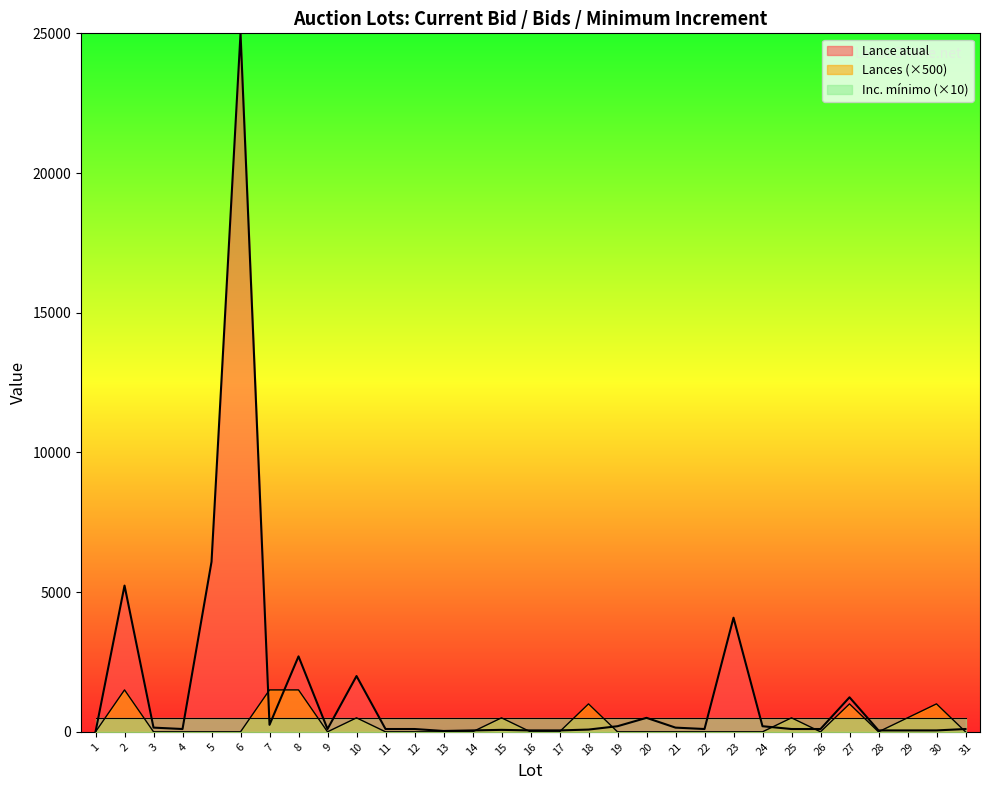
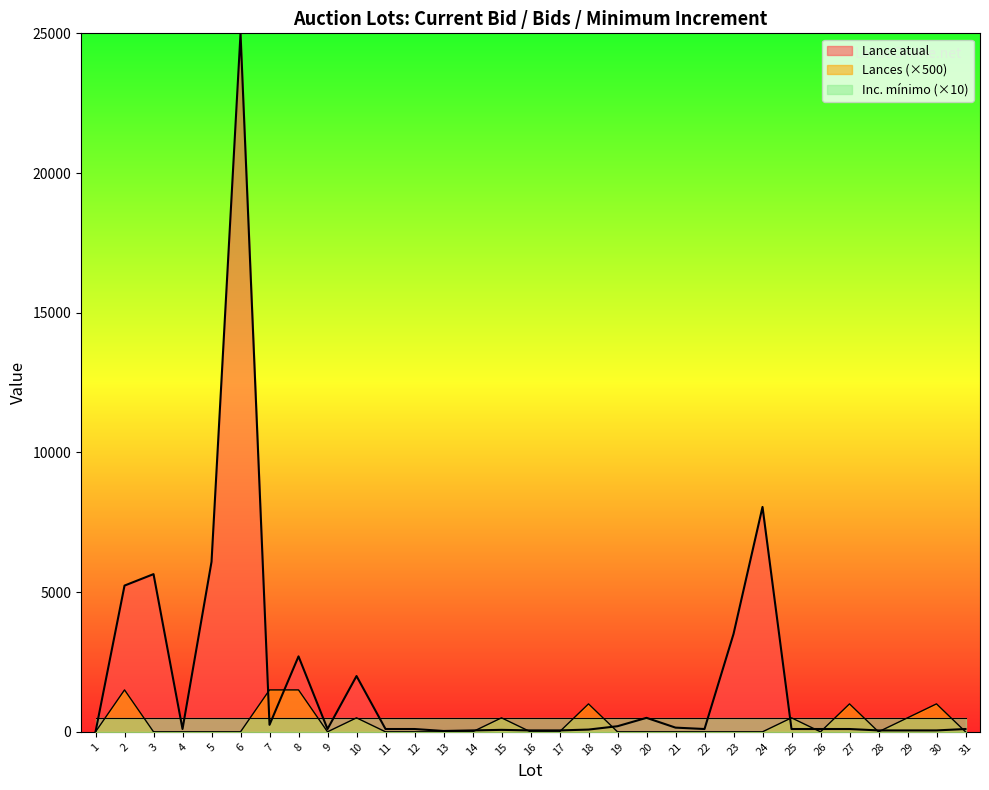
Lance atual, 3: 200 -> 5600
Lance atual, 23: 4100 -> 3500
Lance atual, 24: 200 -> 8000
Lance atual, 27: 1200 -> 100
